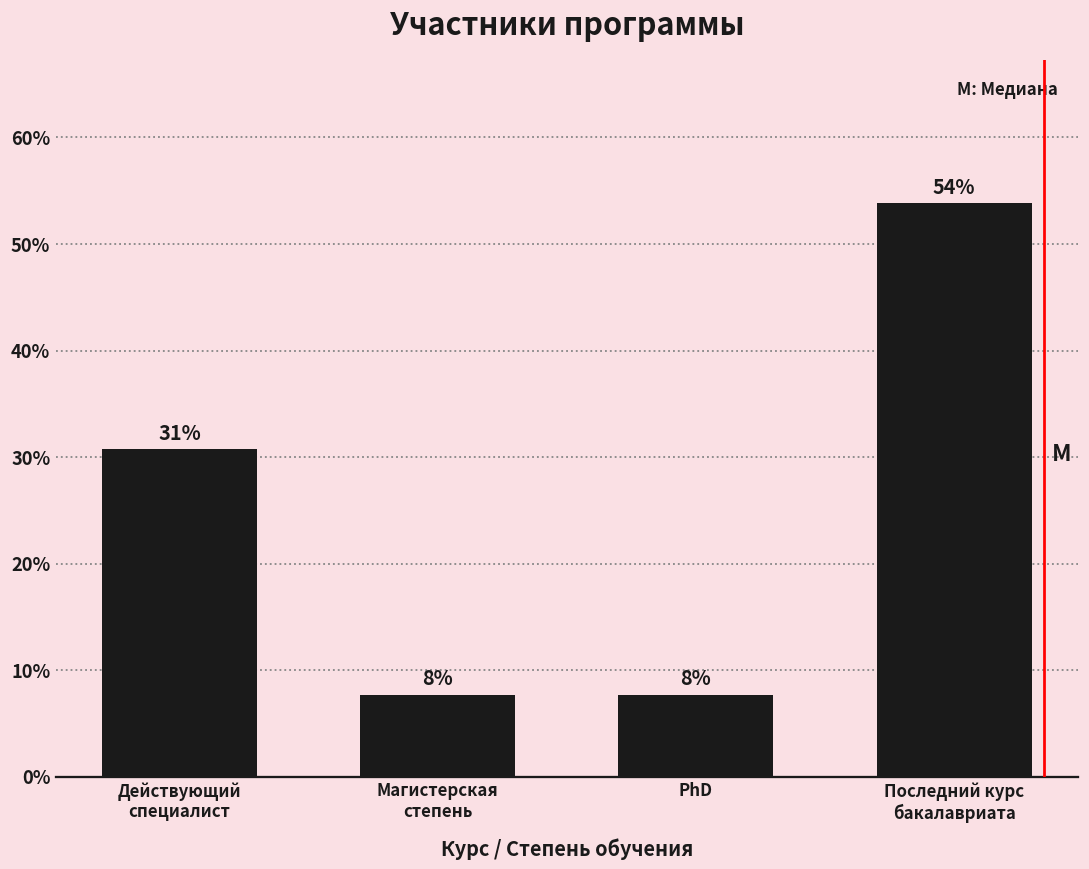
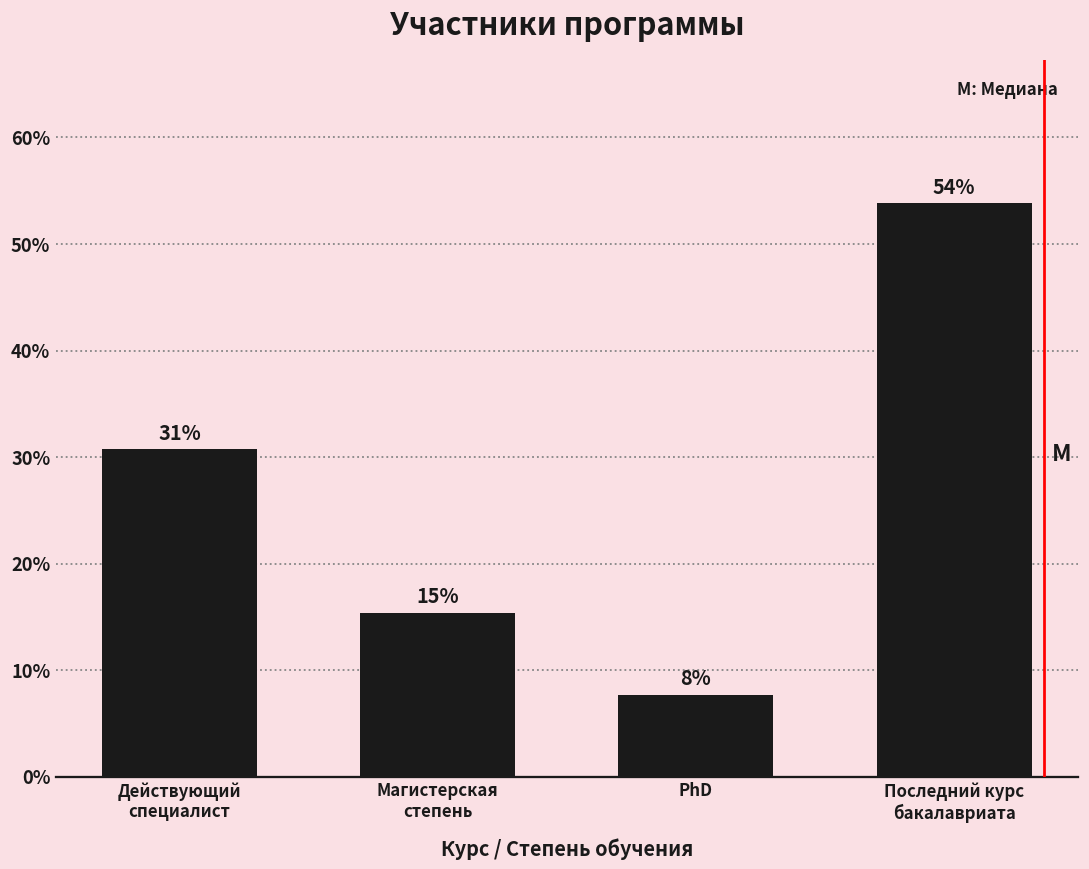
Магистерская степень: 8% -> 15%
